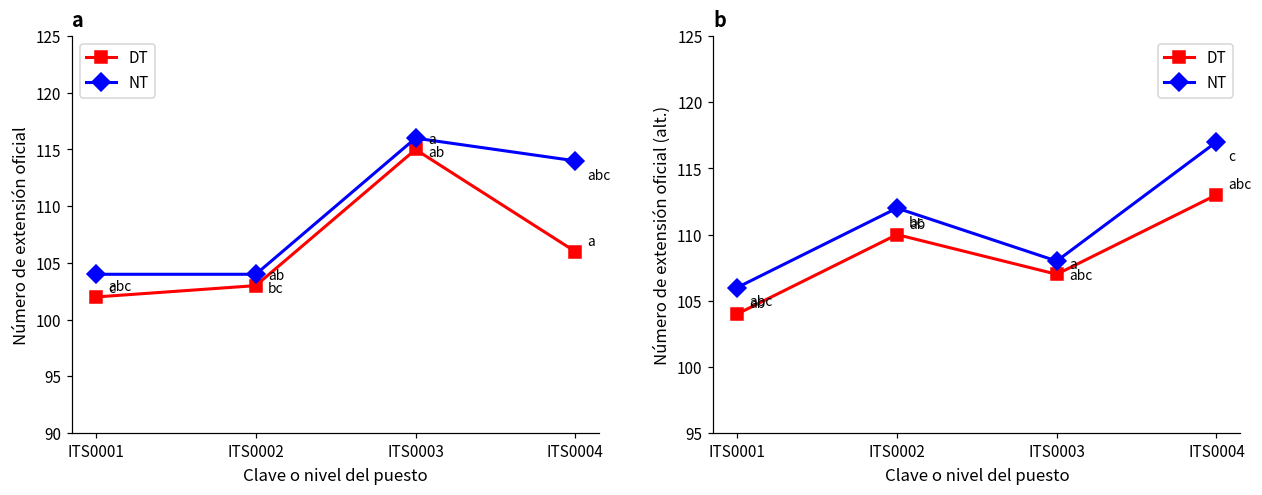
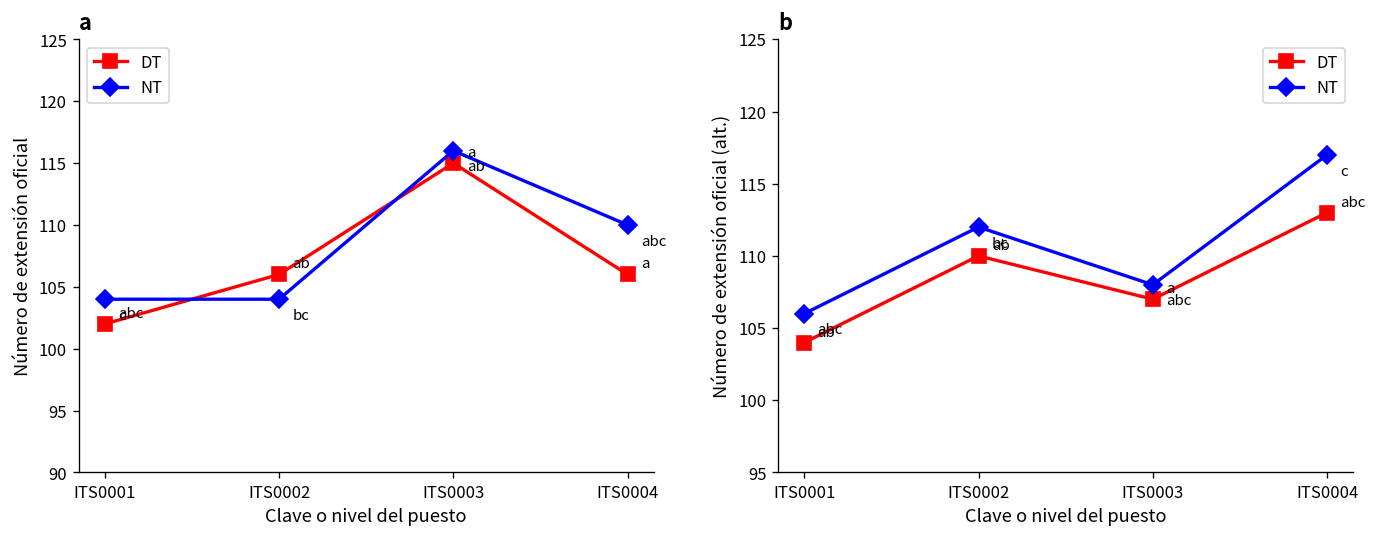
a, DT, ITS0002: 103 -> 106
a, NT, ITS0004: 114 -> 110
